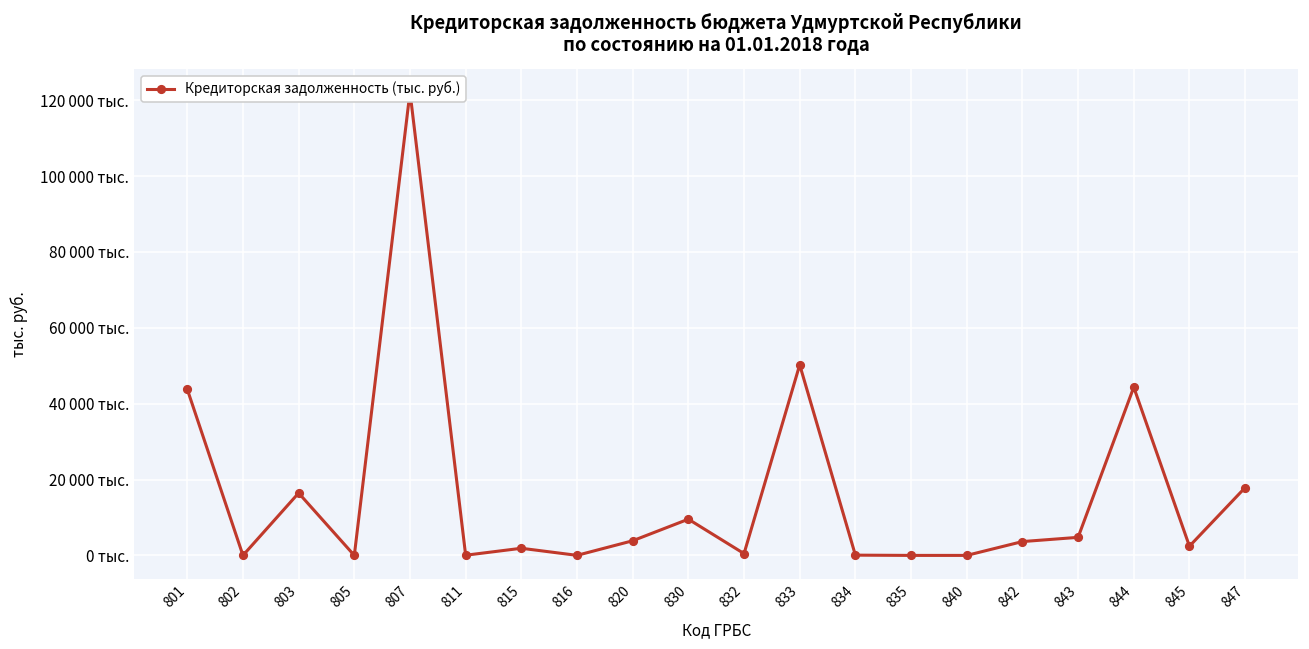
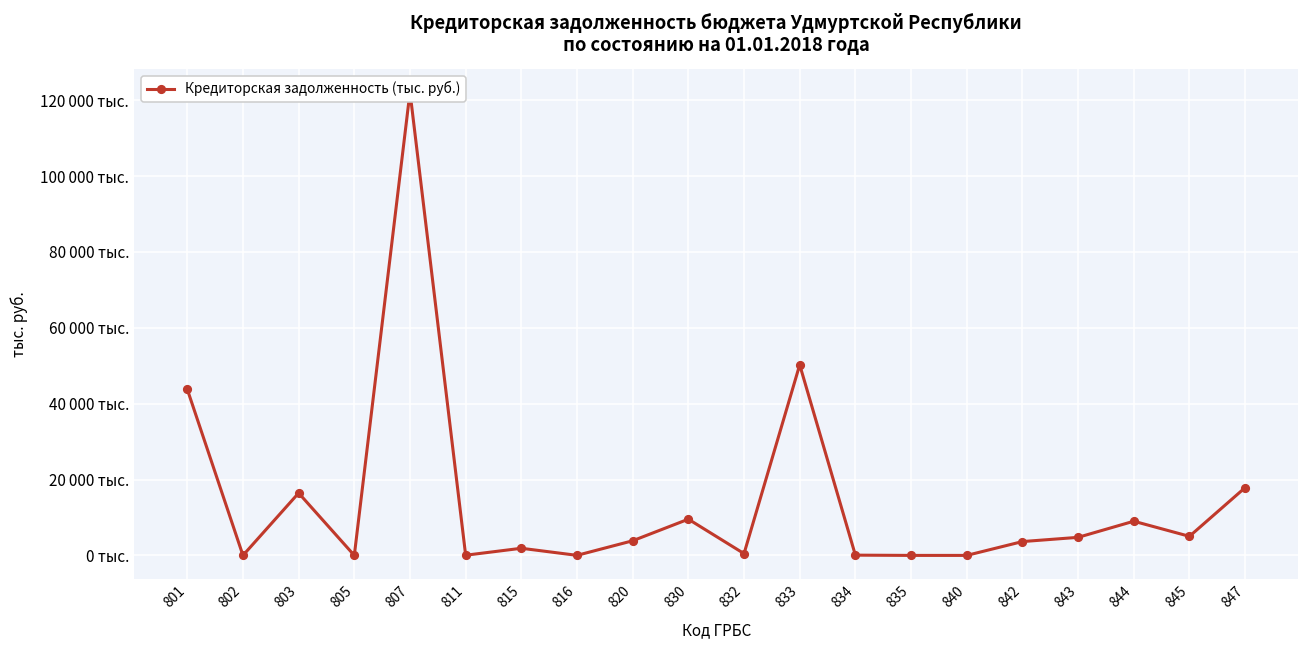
844: 44000 тыс. -> 9000 тыс.
845: 2000 тыс. -> 5000 тыс.
